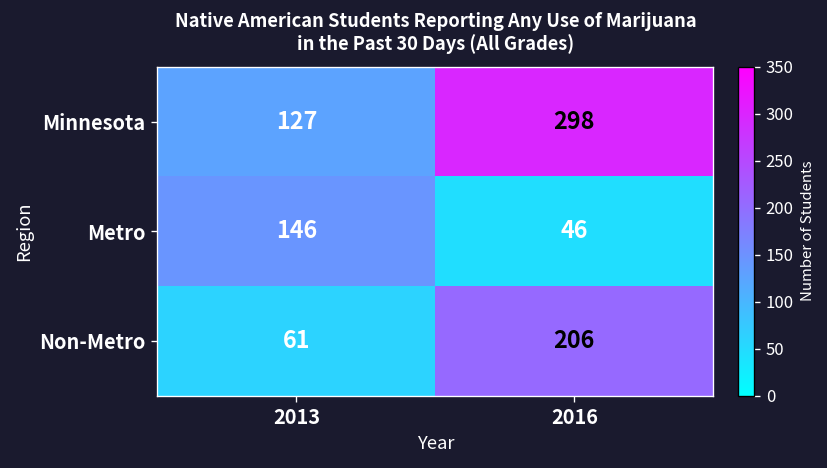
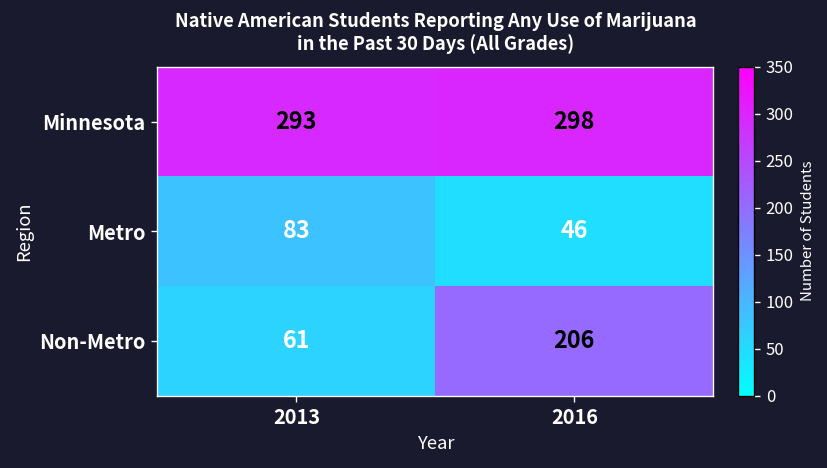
Minnesota, 2013: 127 -> 293
Metro, 2013: 146 -> 83
